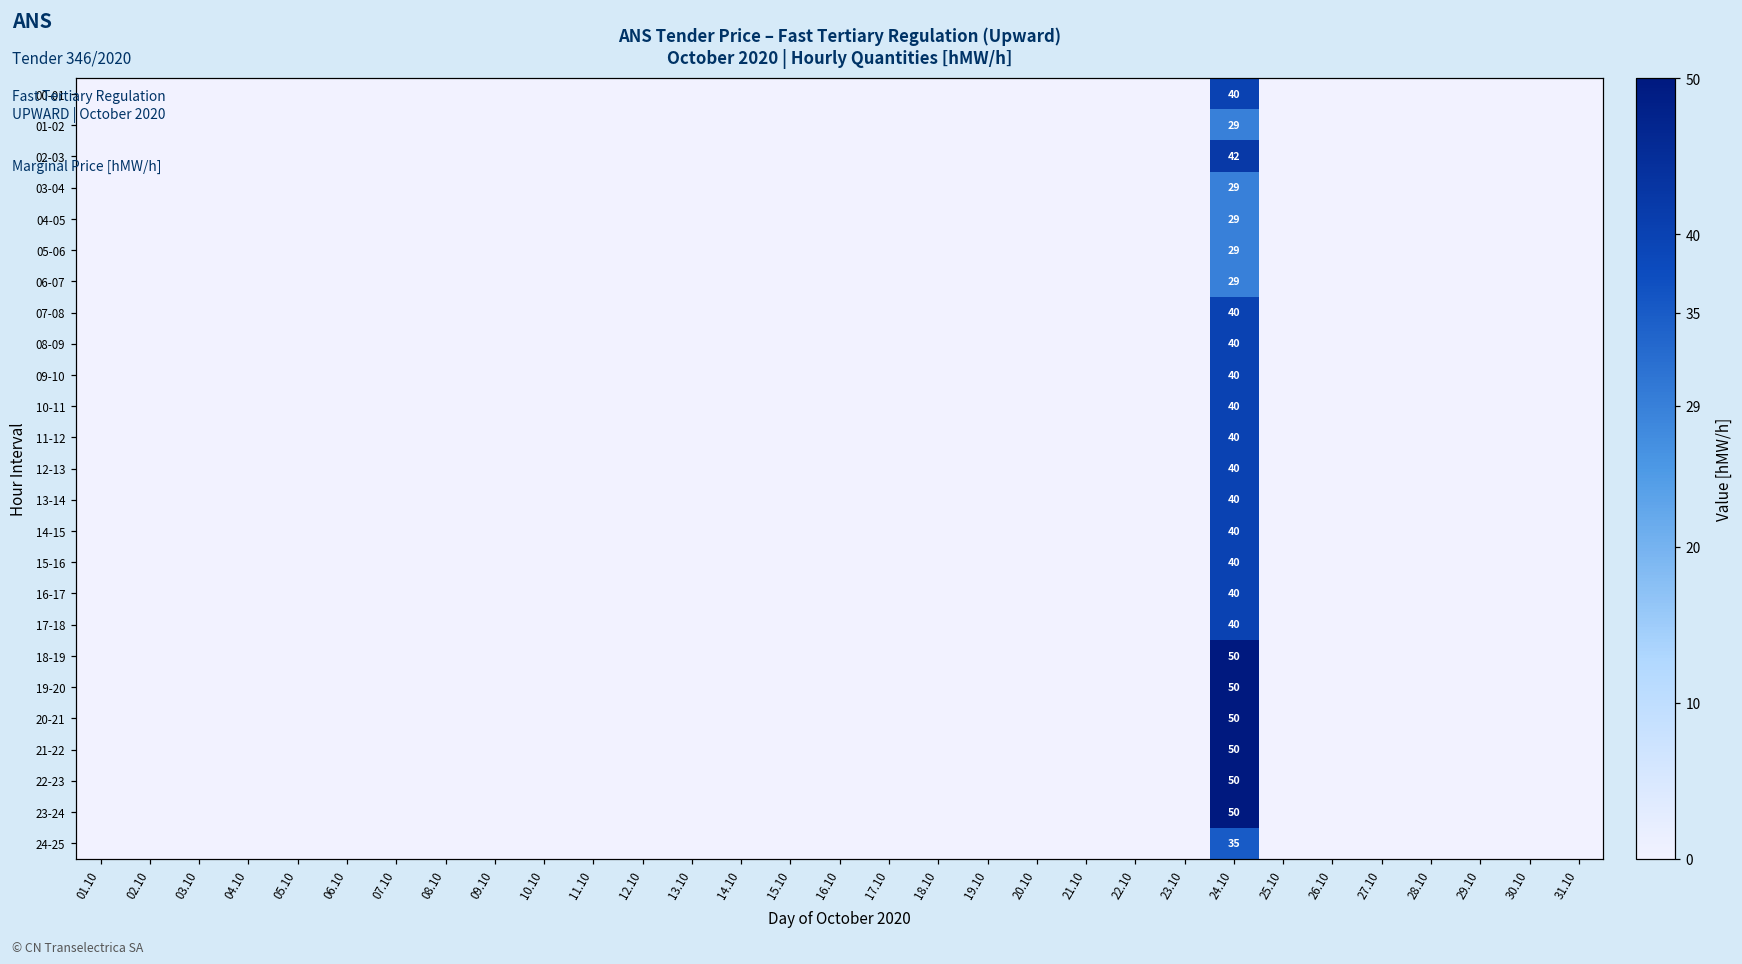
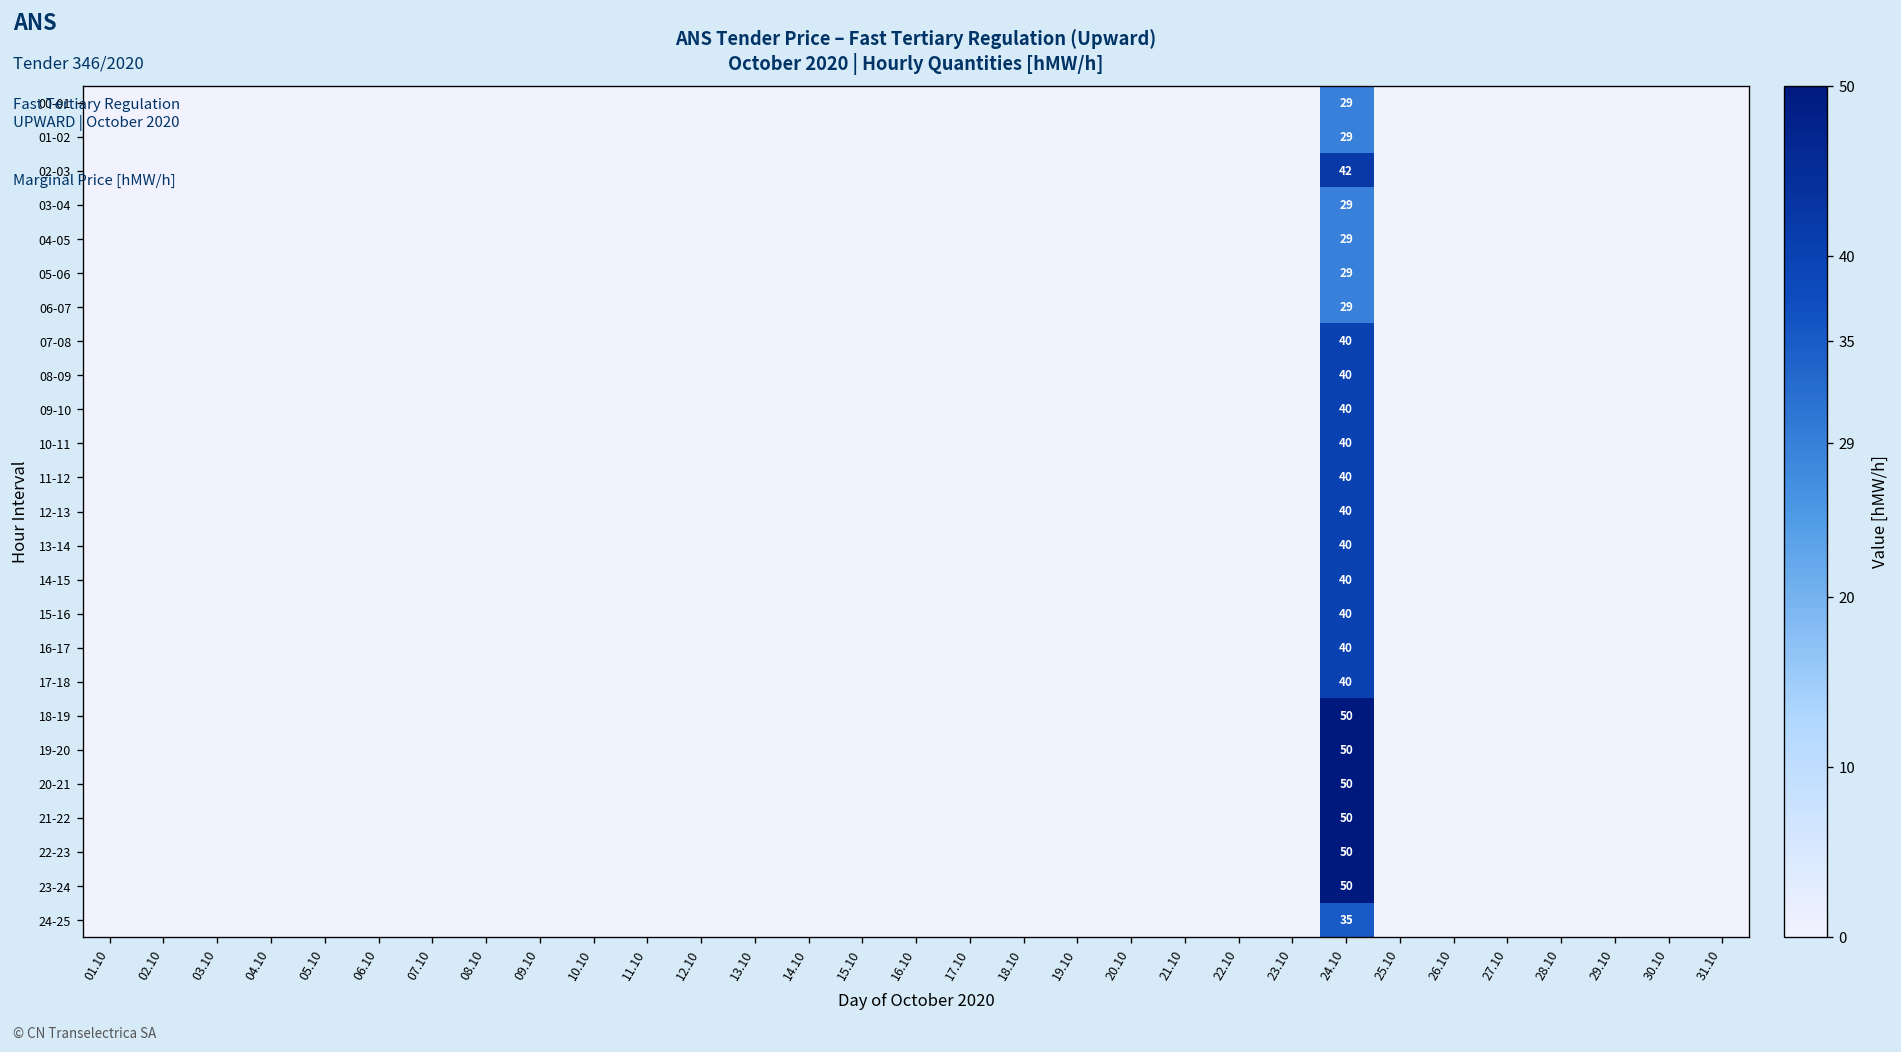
00-01, 24.10: 40 -> 29
